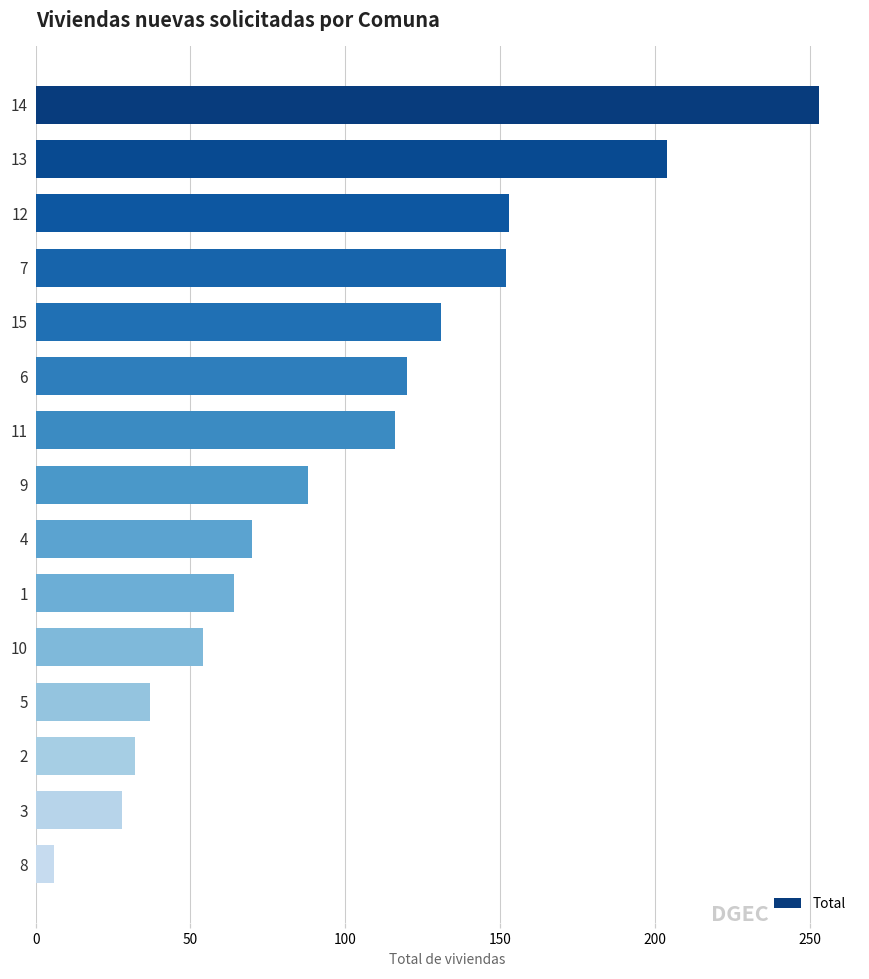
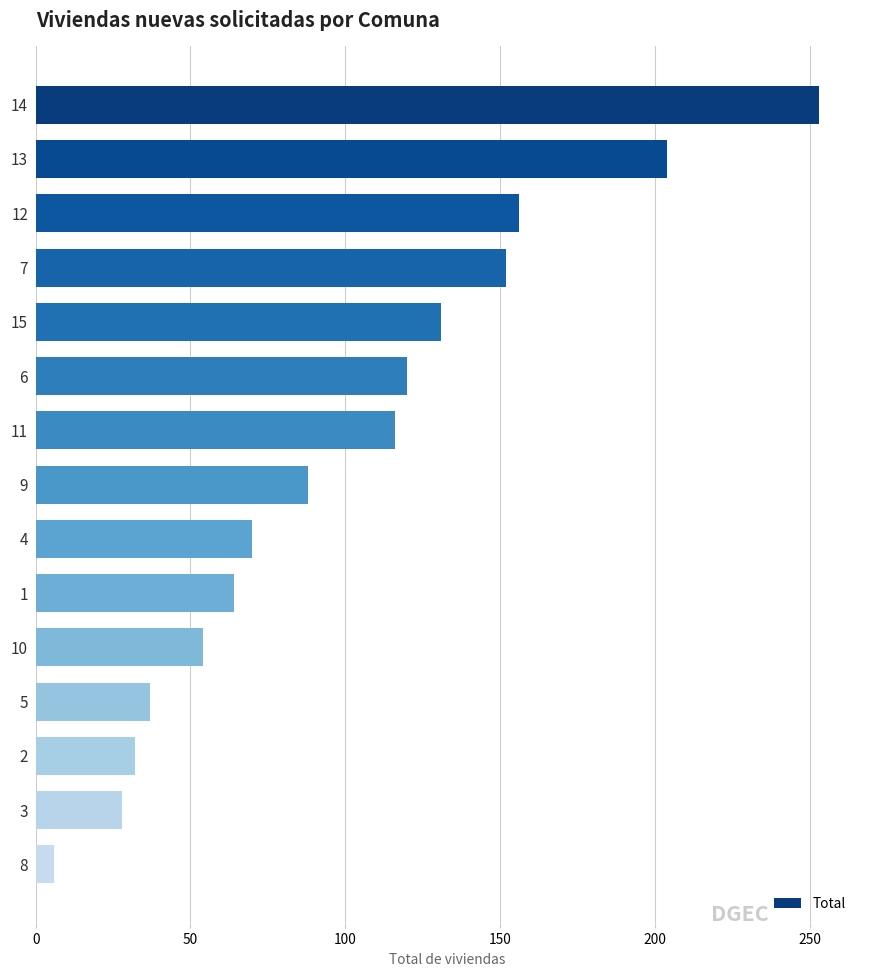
12: 153 -> 156
